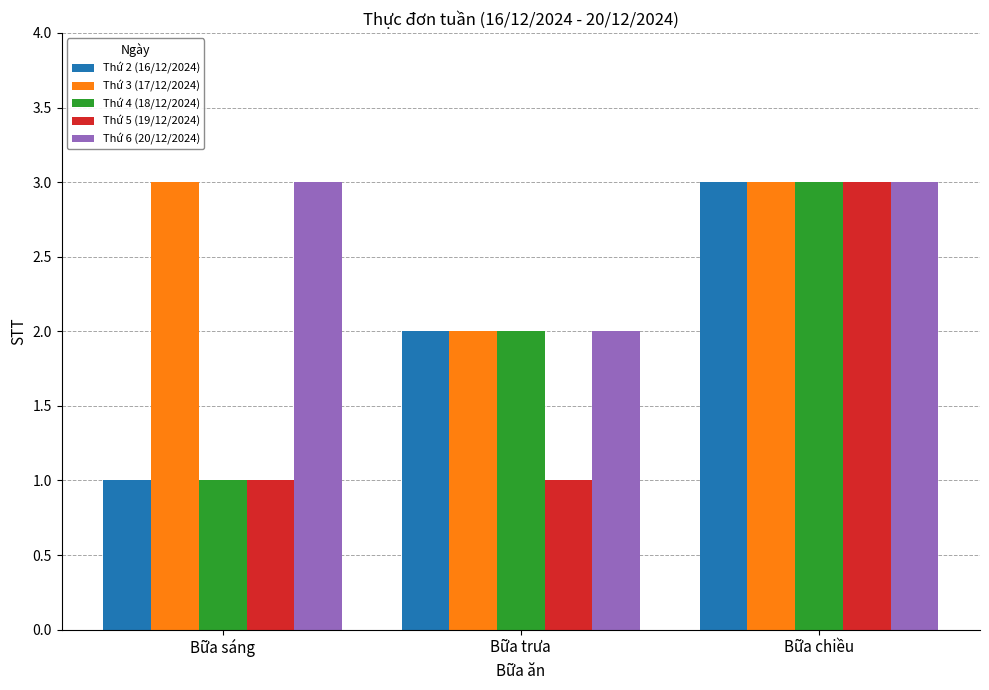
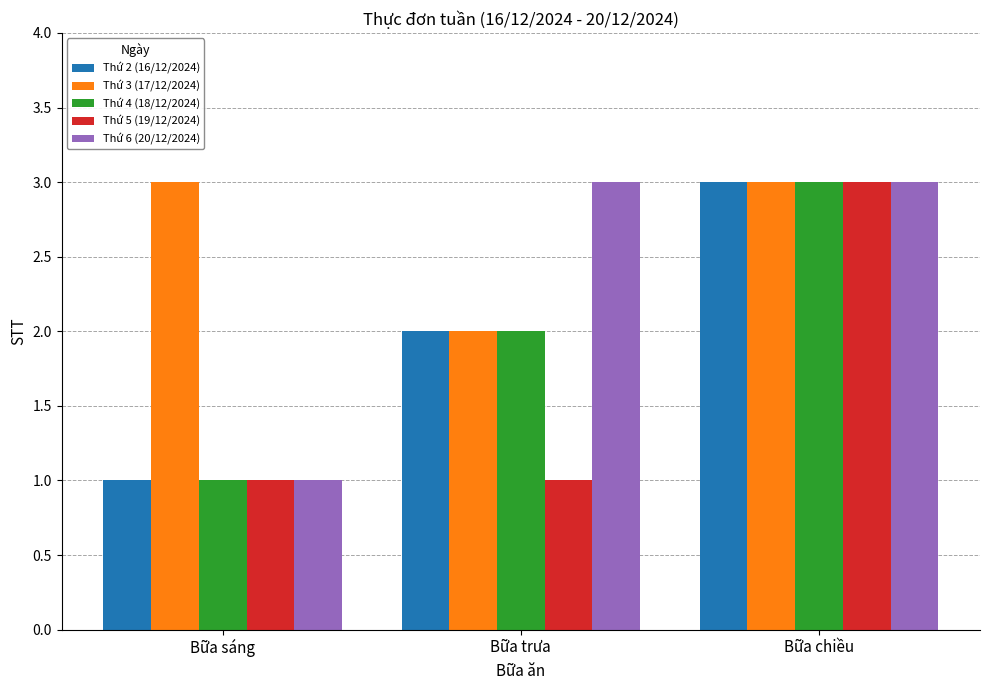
Thứ 6 (20/12/2024), Bữa sáng: 3 -> 1
Thứ 6 (20/12/2024), Bữa trưa: 2 -> 3
